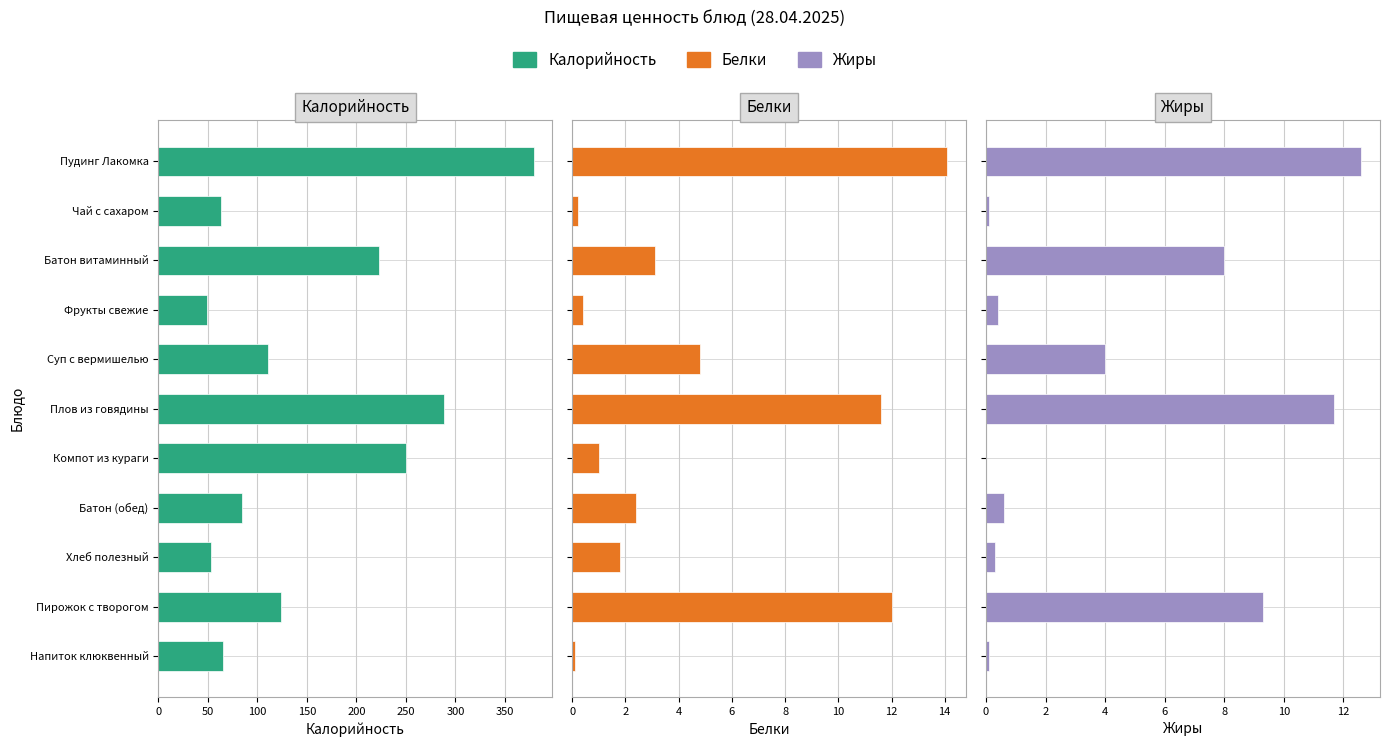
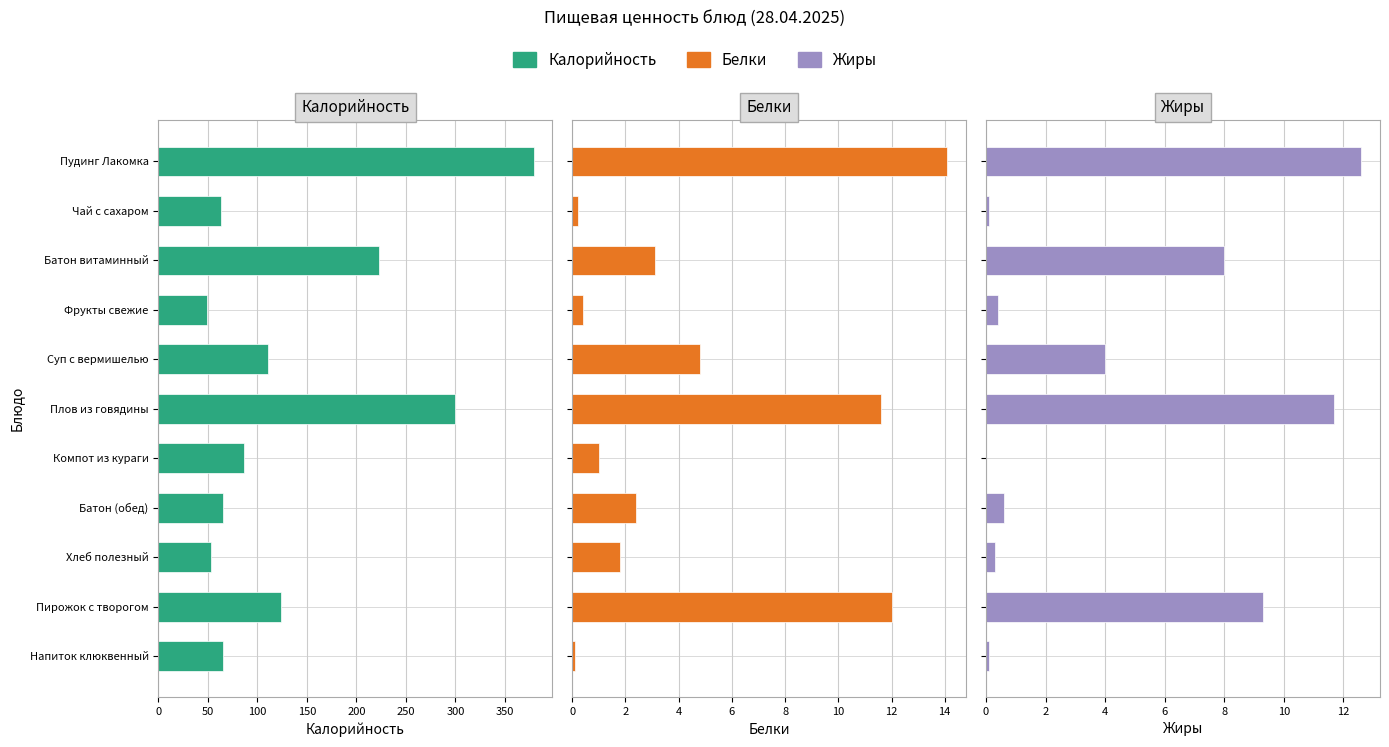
Калорийность, Плов из говядины: 290 -> 300
Калорийность, Компот из кураги: 250 -> 90
Калорийность, Батон (обед): 80 -> 70
